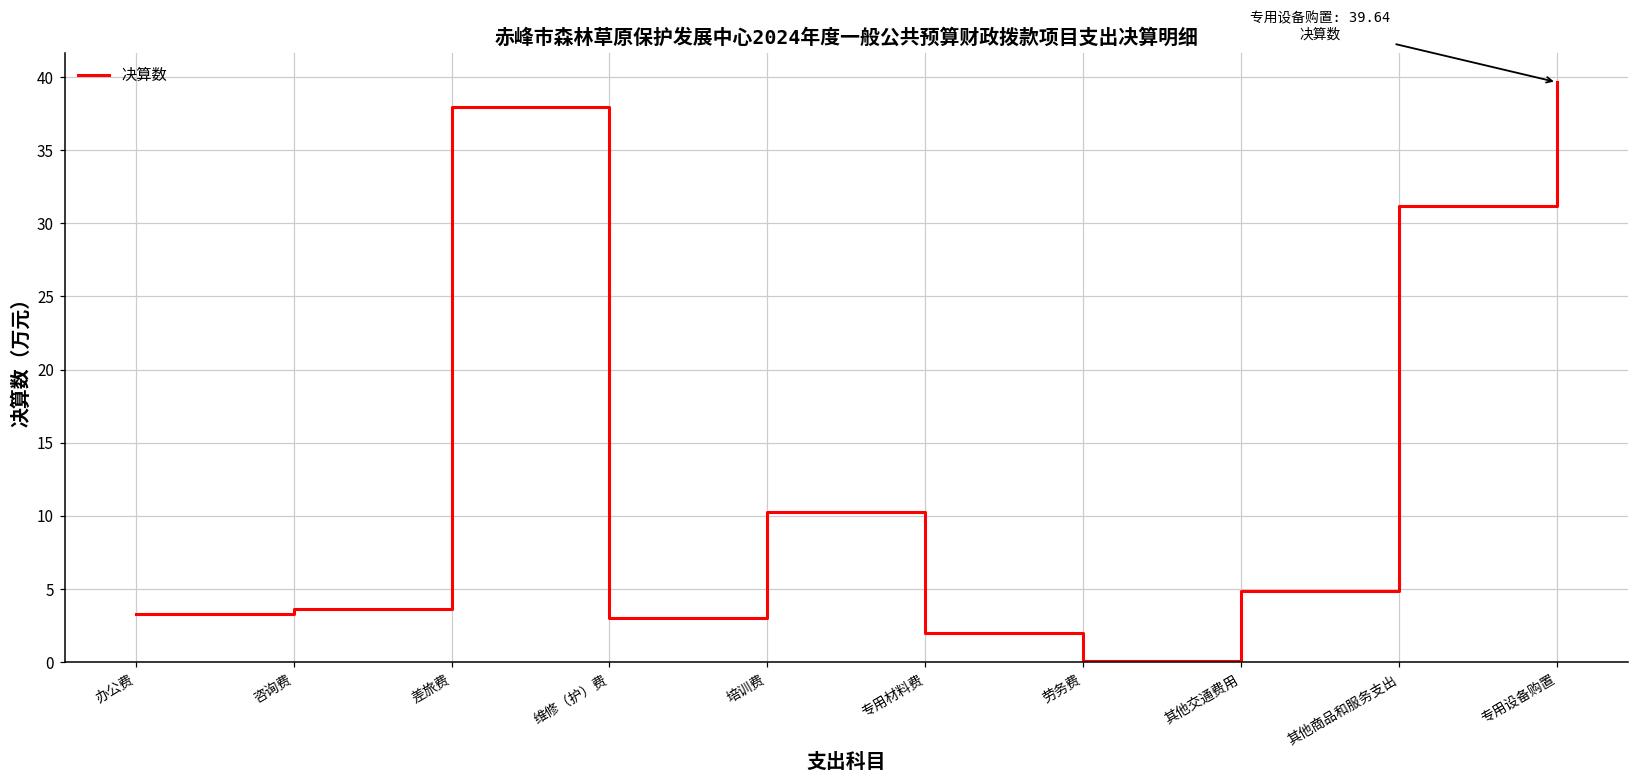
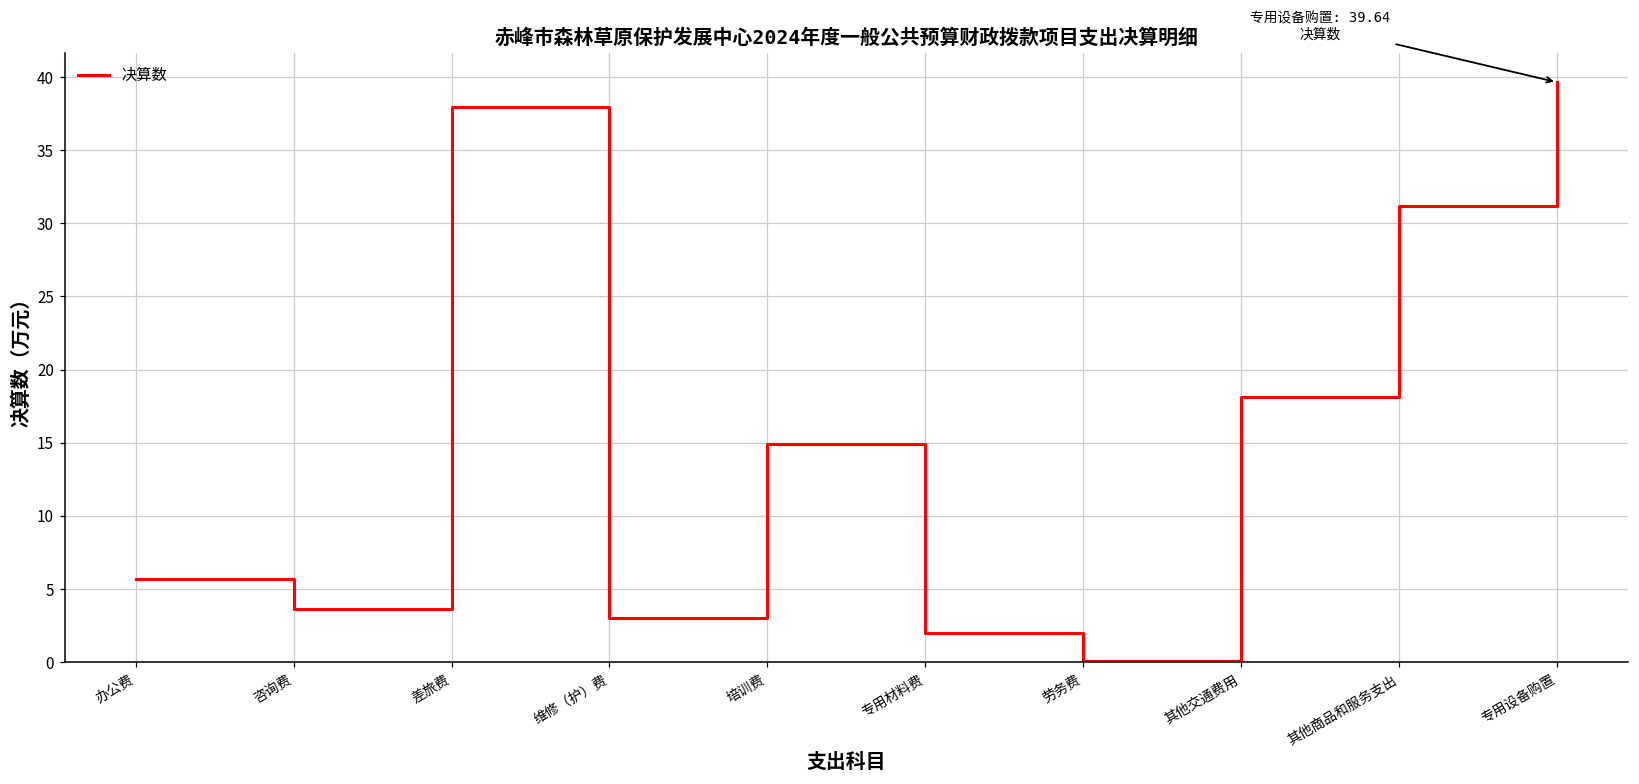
办公费: 3.3 -> 5.7
培训费: 10.3 -> 14.9
其他交通费用: 4.9 -> 18.1
